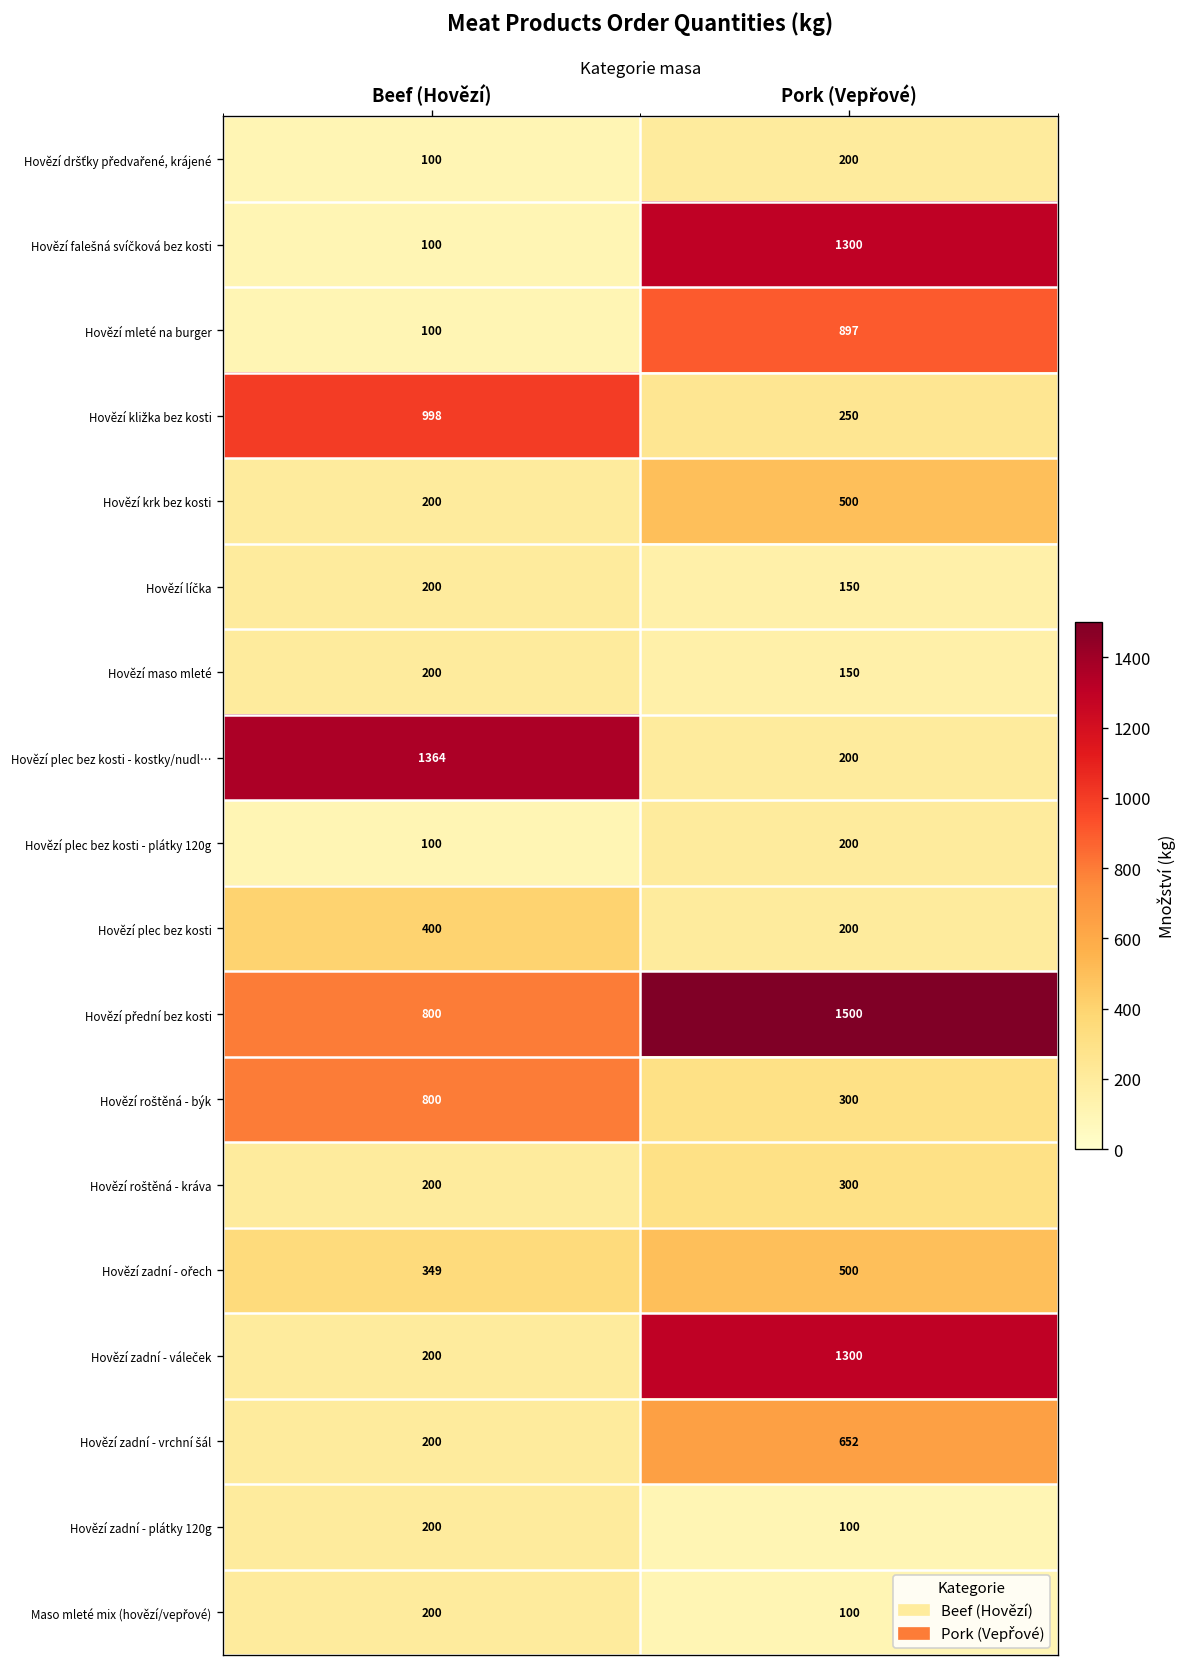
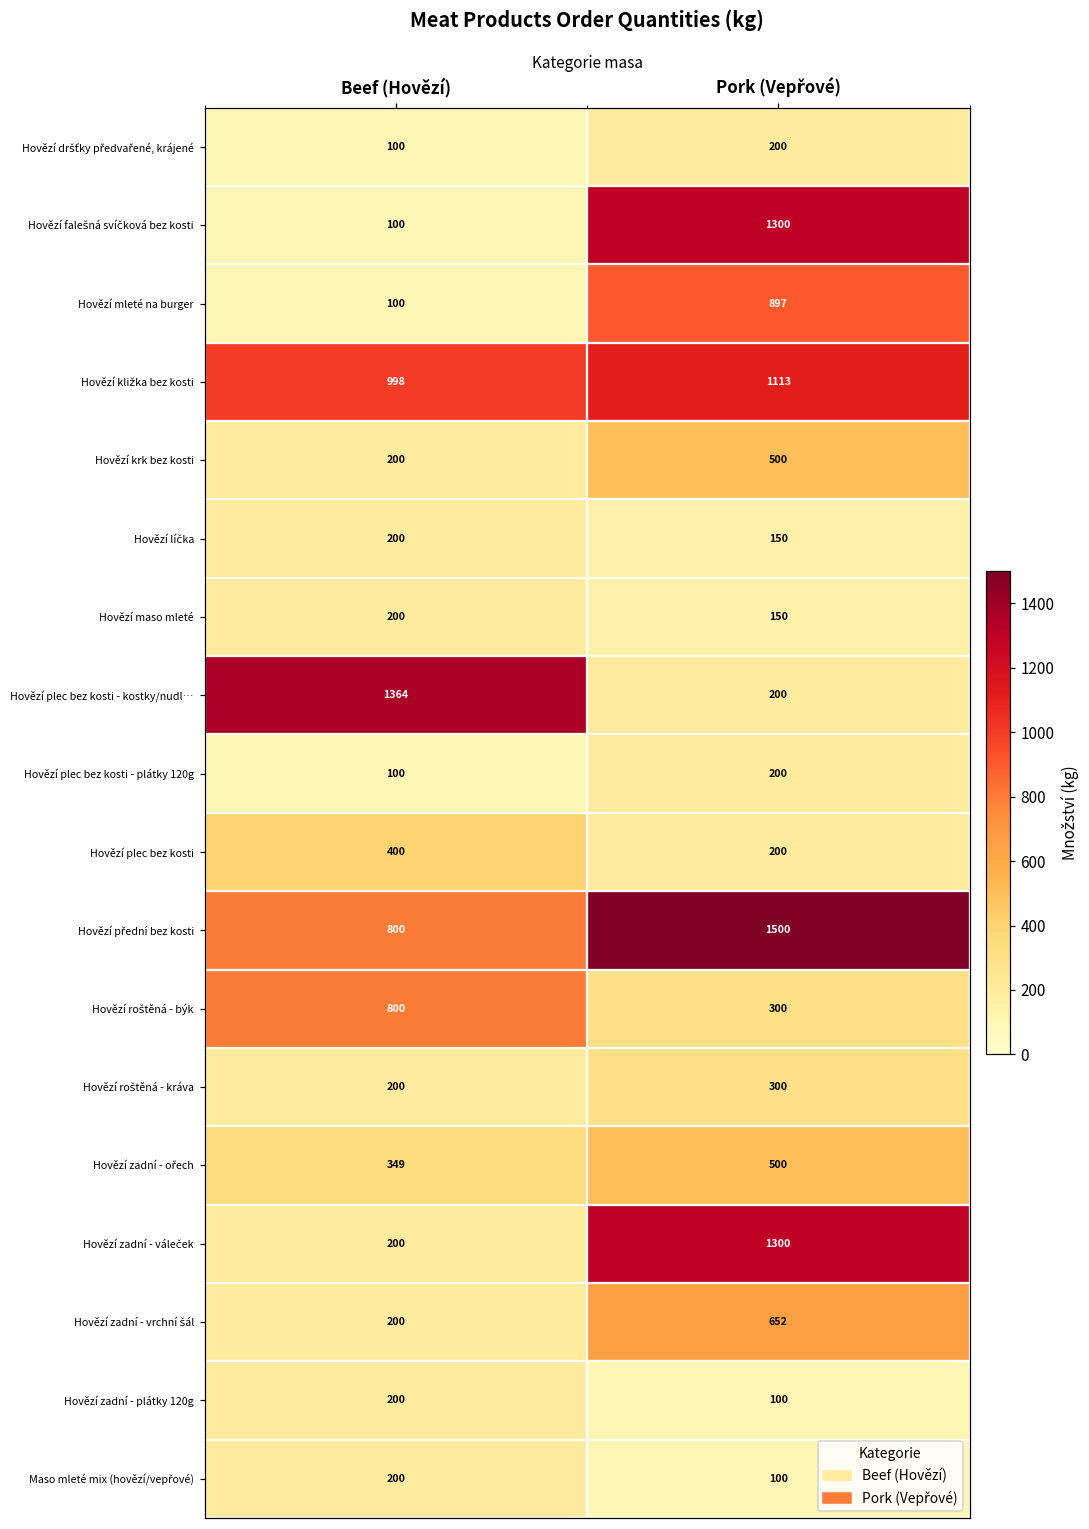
Hovězí kližka bez kosti, Pork (Vepřové): 250 -> 1113
